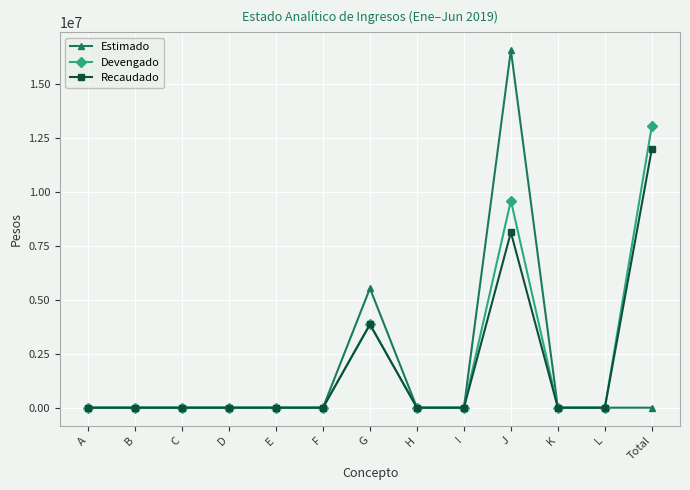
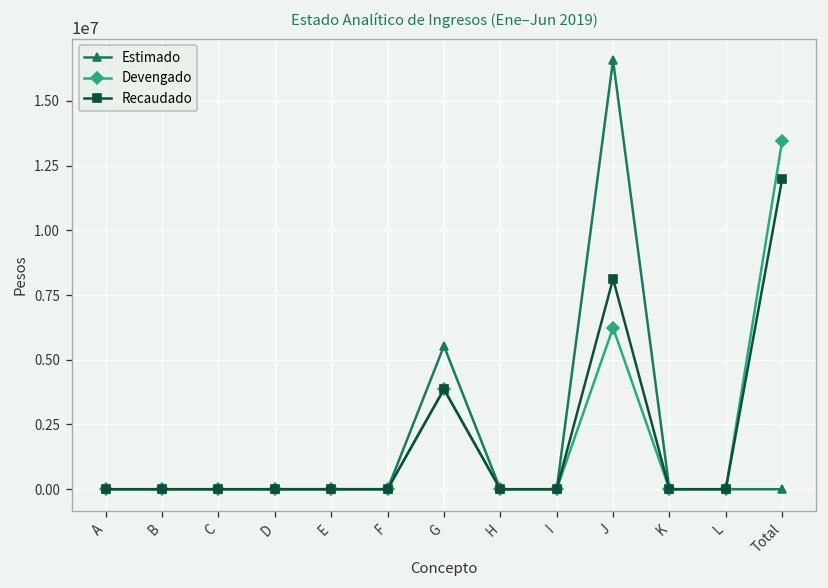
Devengado, J: 9600000 -> 6200000
Devengado, Total: 13100000 -> 13500000
